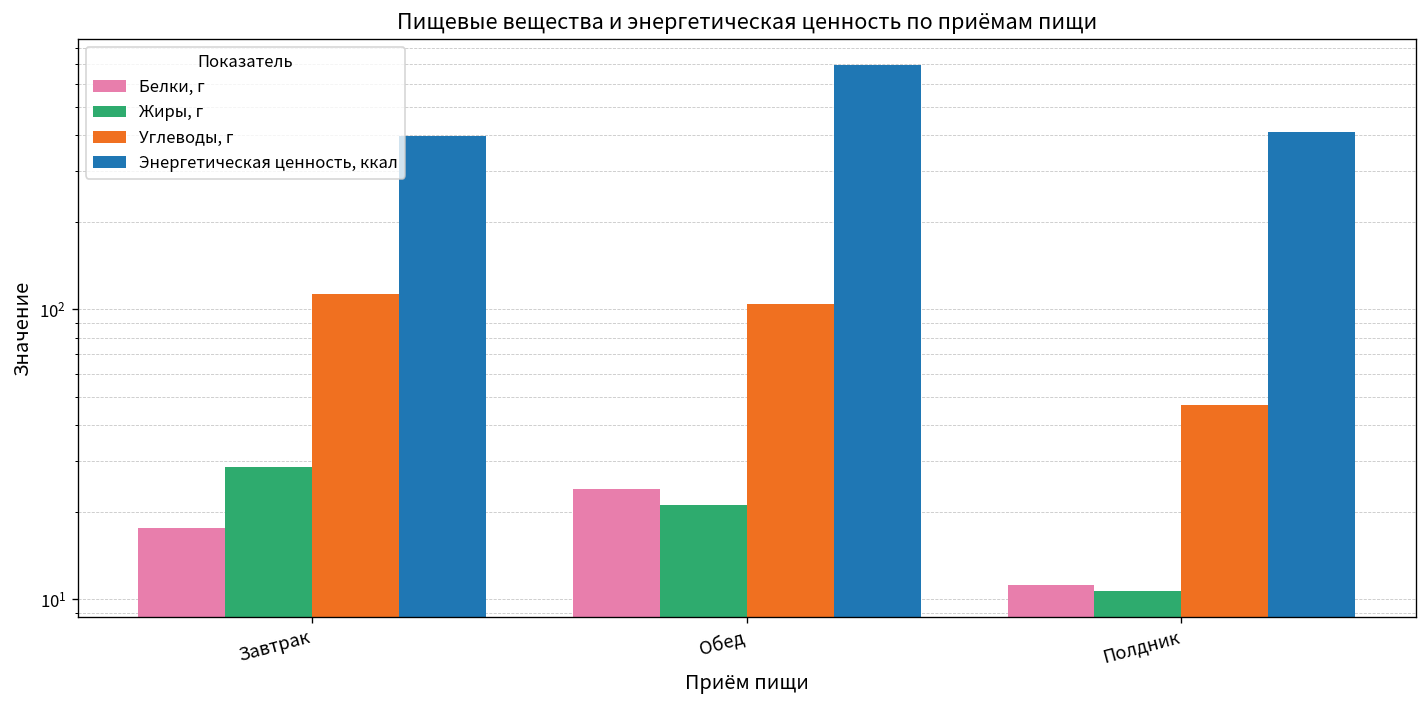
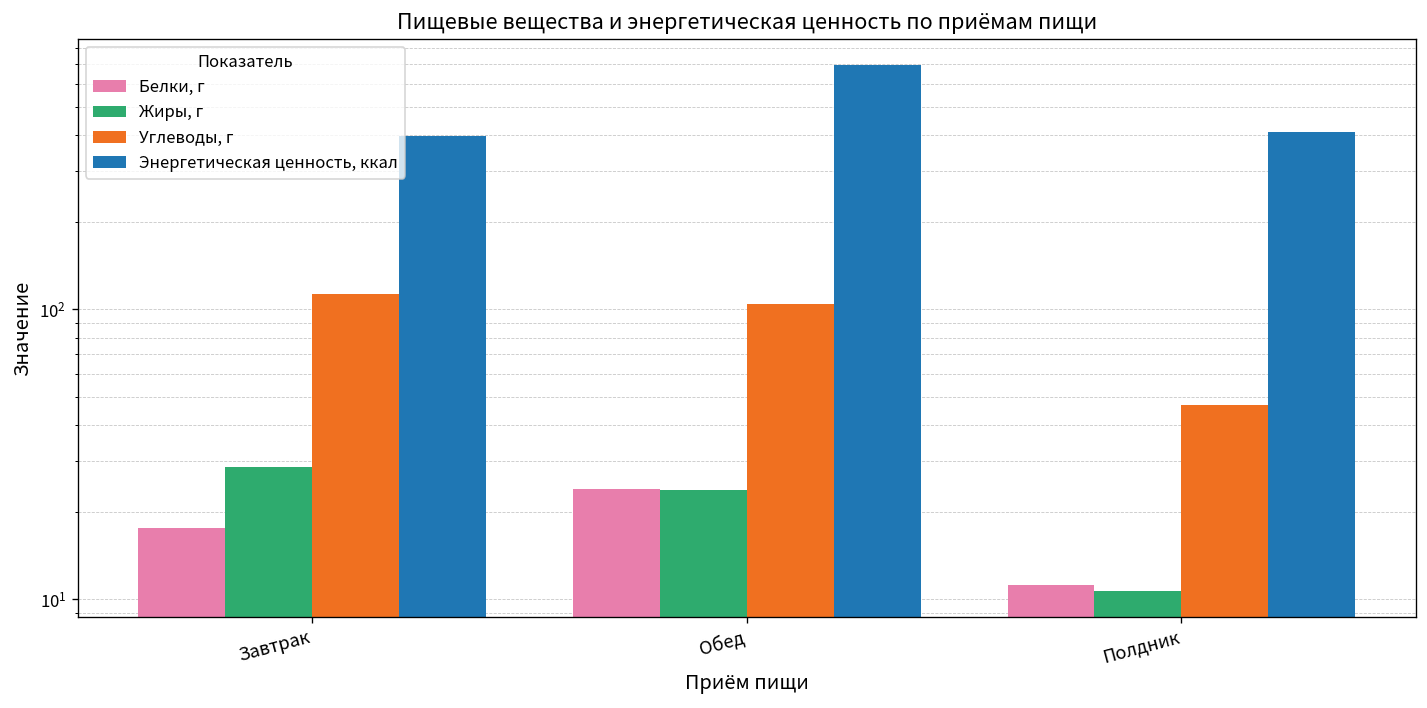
Жиры, г, Обед: 21 -> 24
